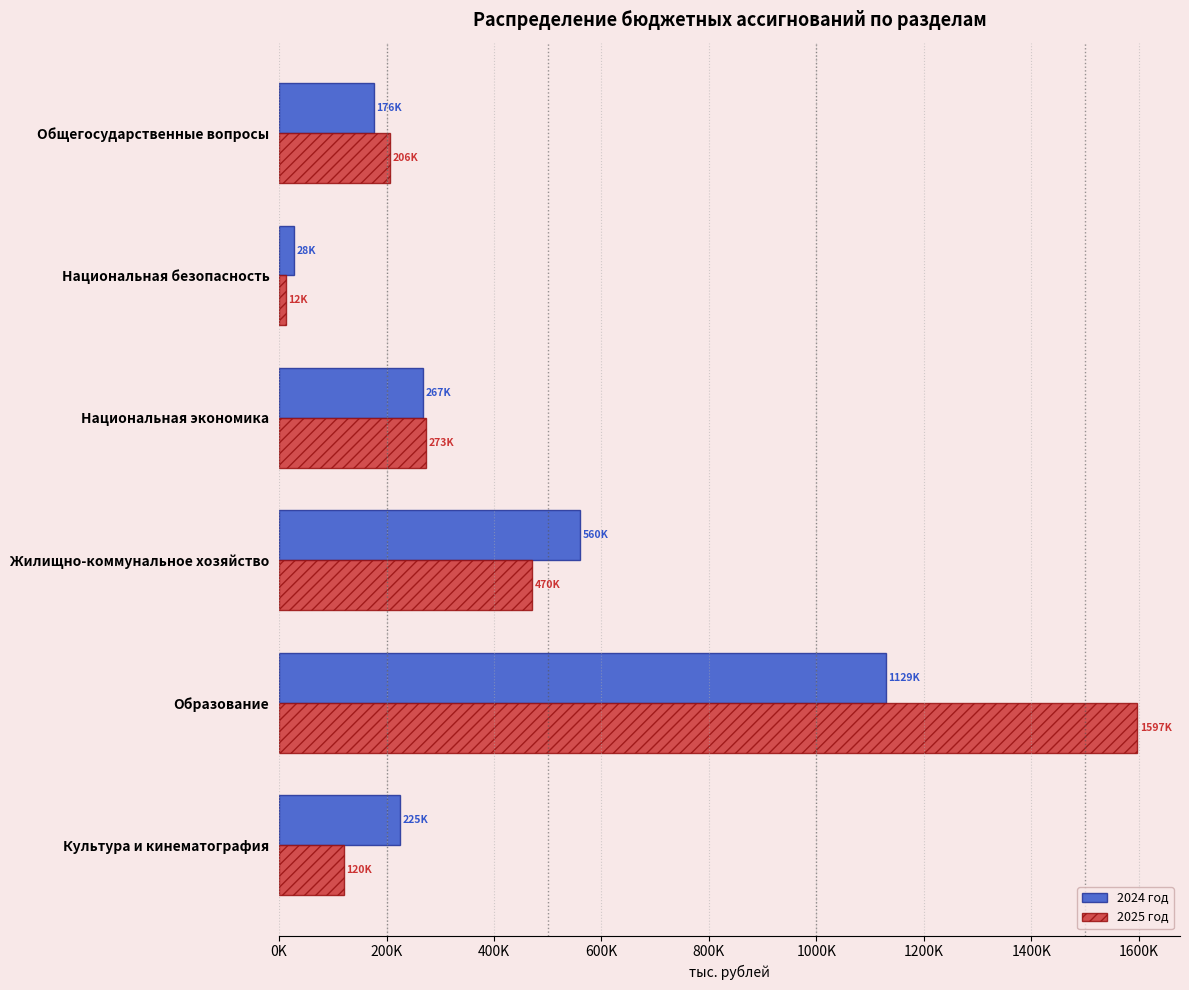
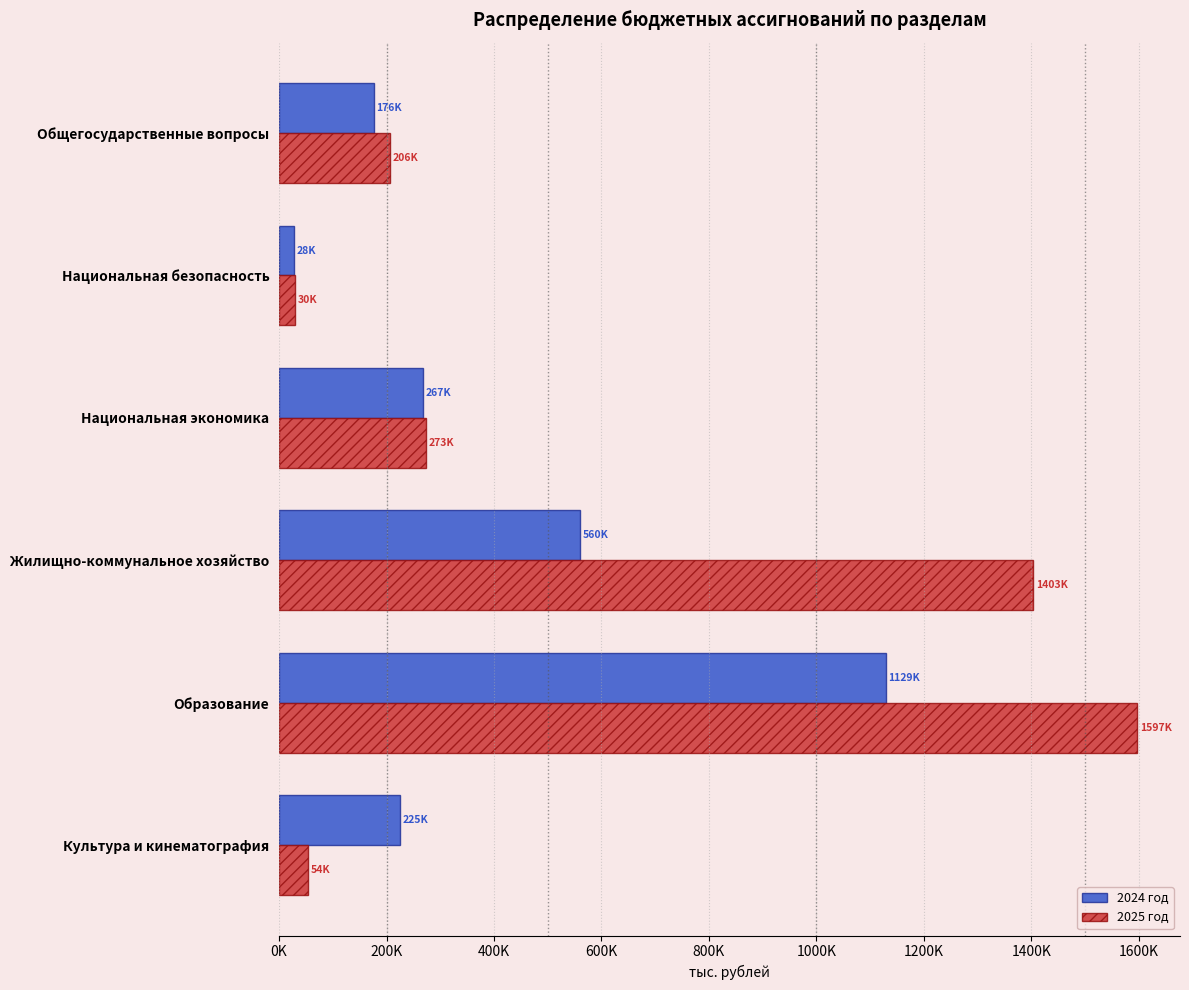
2025 год, Национальная безопасность: 12K -> 30K
2025 год, Жилищно-коммунальное хозяйство: 470K -> 1403K
2025 год, Культура и кинематография: 120K -> 54K
